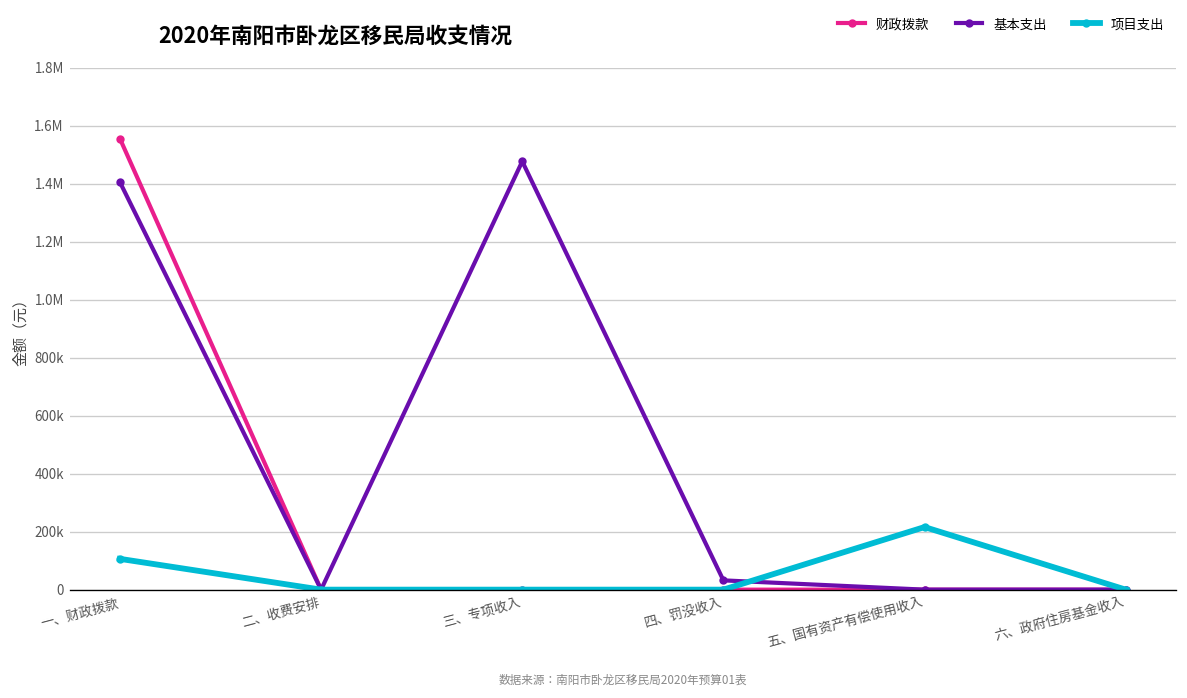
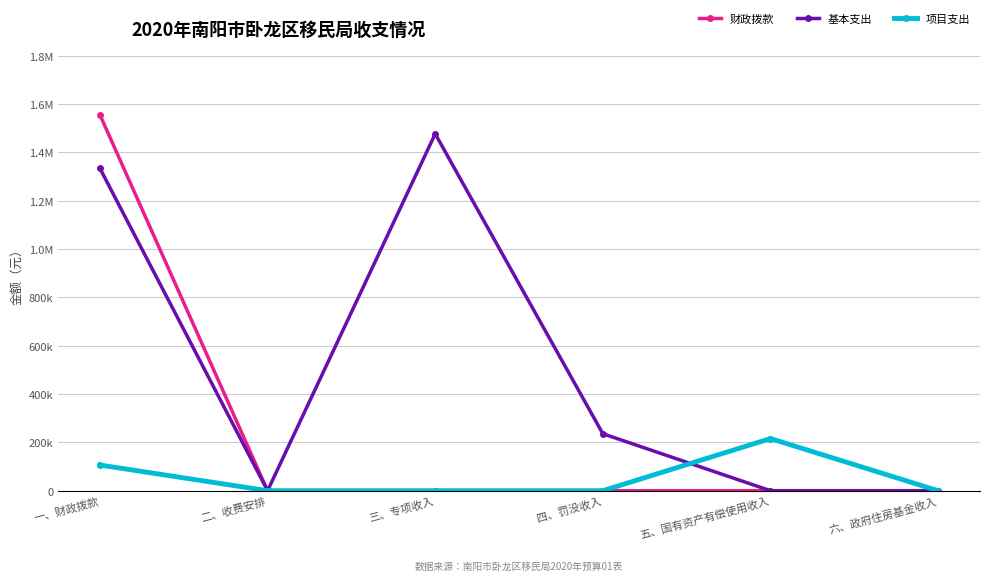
基本支出, 一、财政拨款: 1410000 -> 1330000
基本支出, 四、罚没收入: 30000 -> 240000
